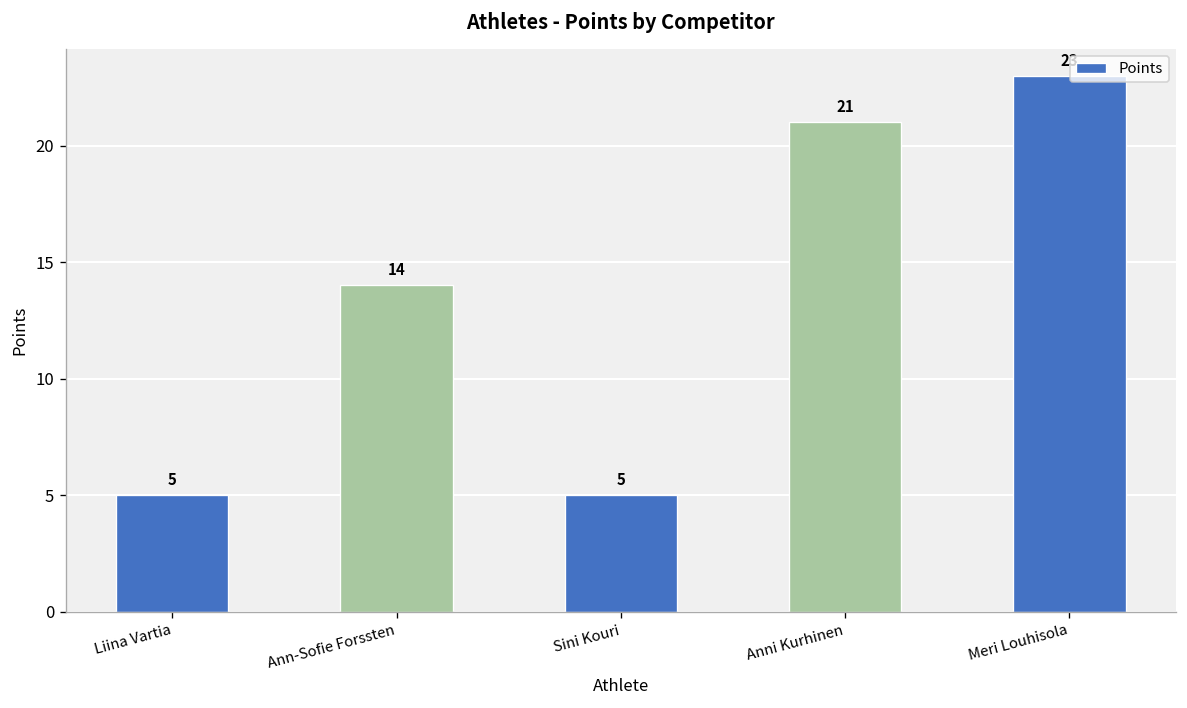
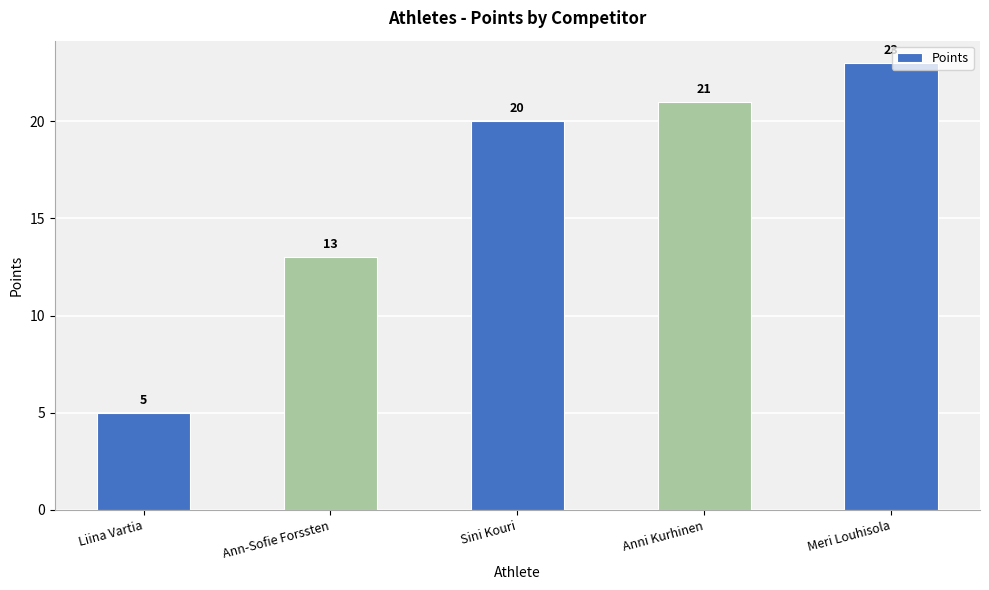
Ann-Sofie Forssten: 14 -> 13
Sini Kouri: 5 -> 20
